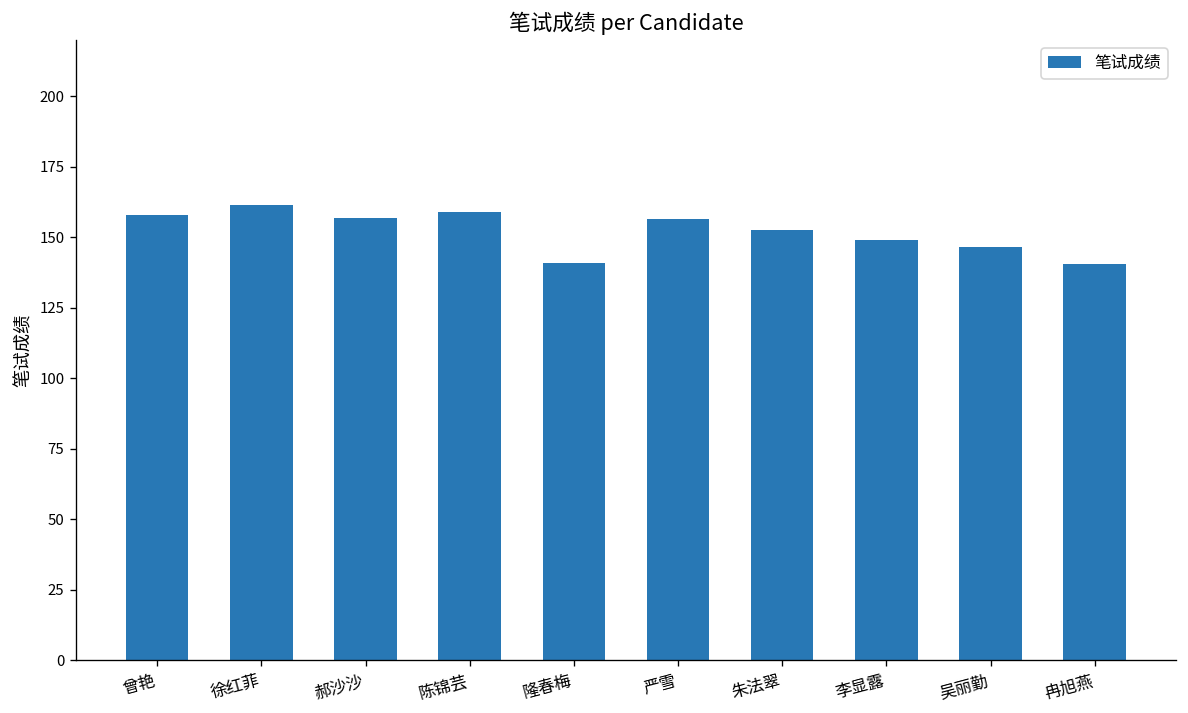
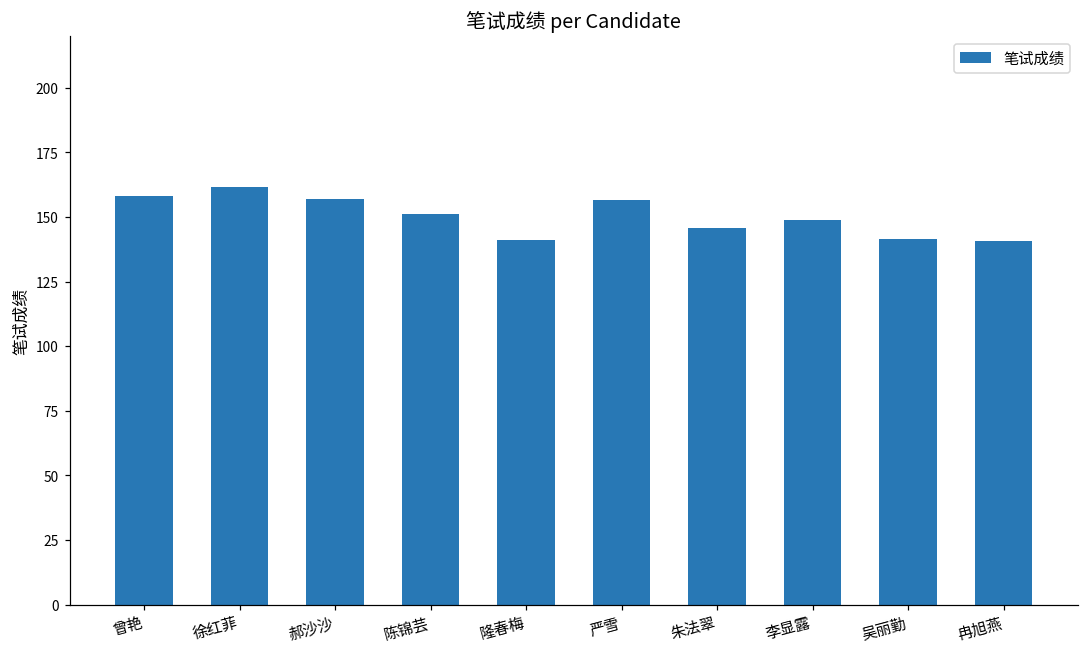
陈锦芸: 159 -> 151
朱法翠: 153 -> 146
吴丽勤: 147 -> 142
